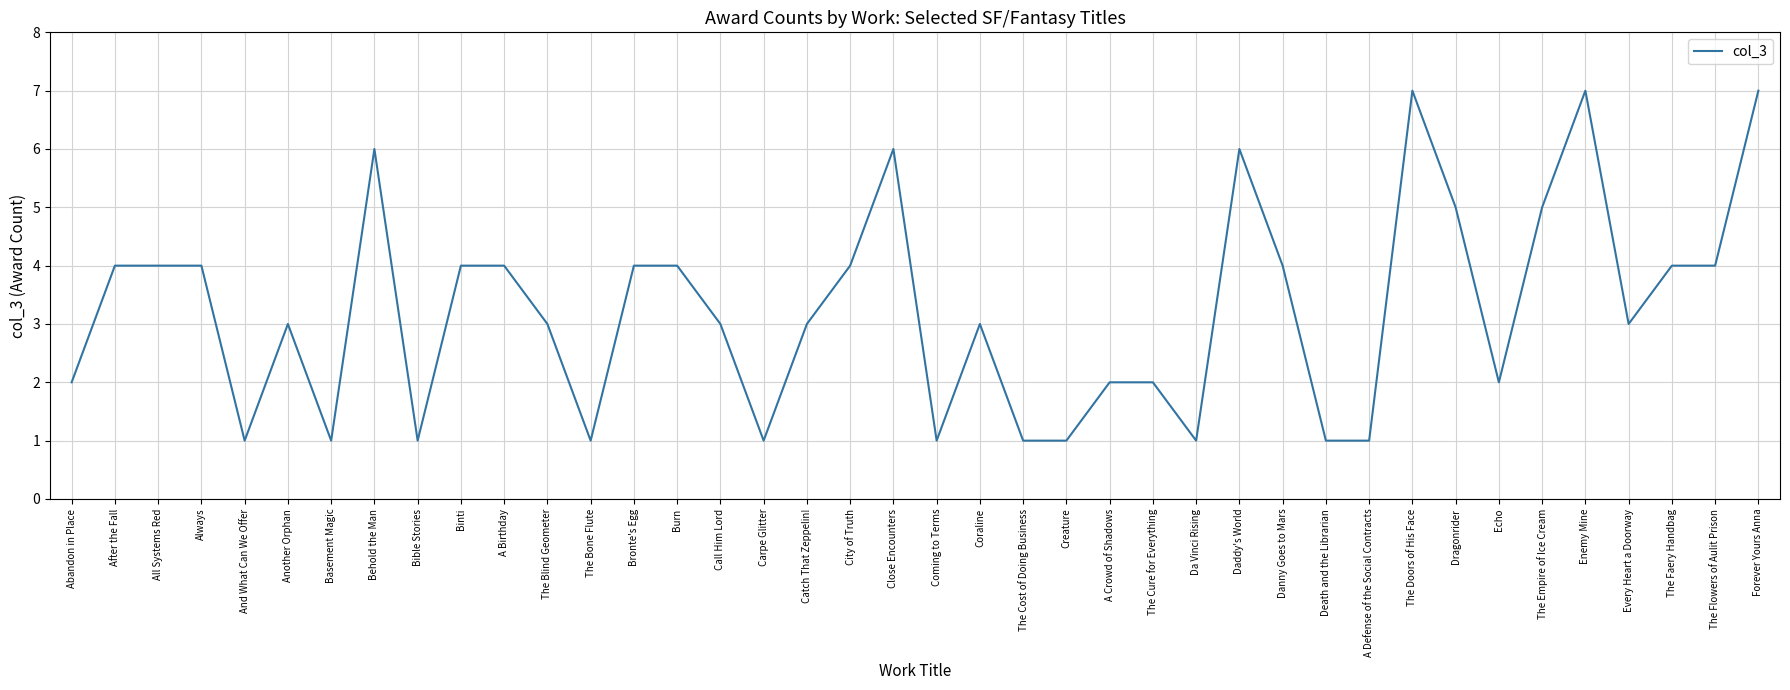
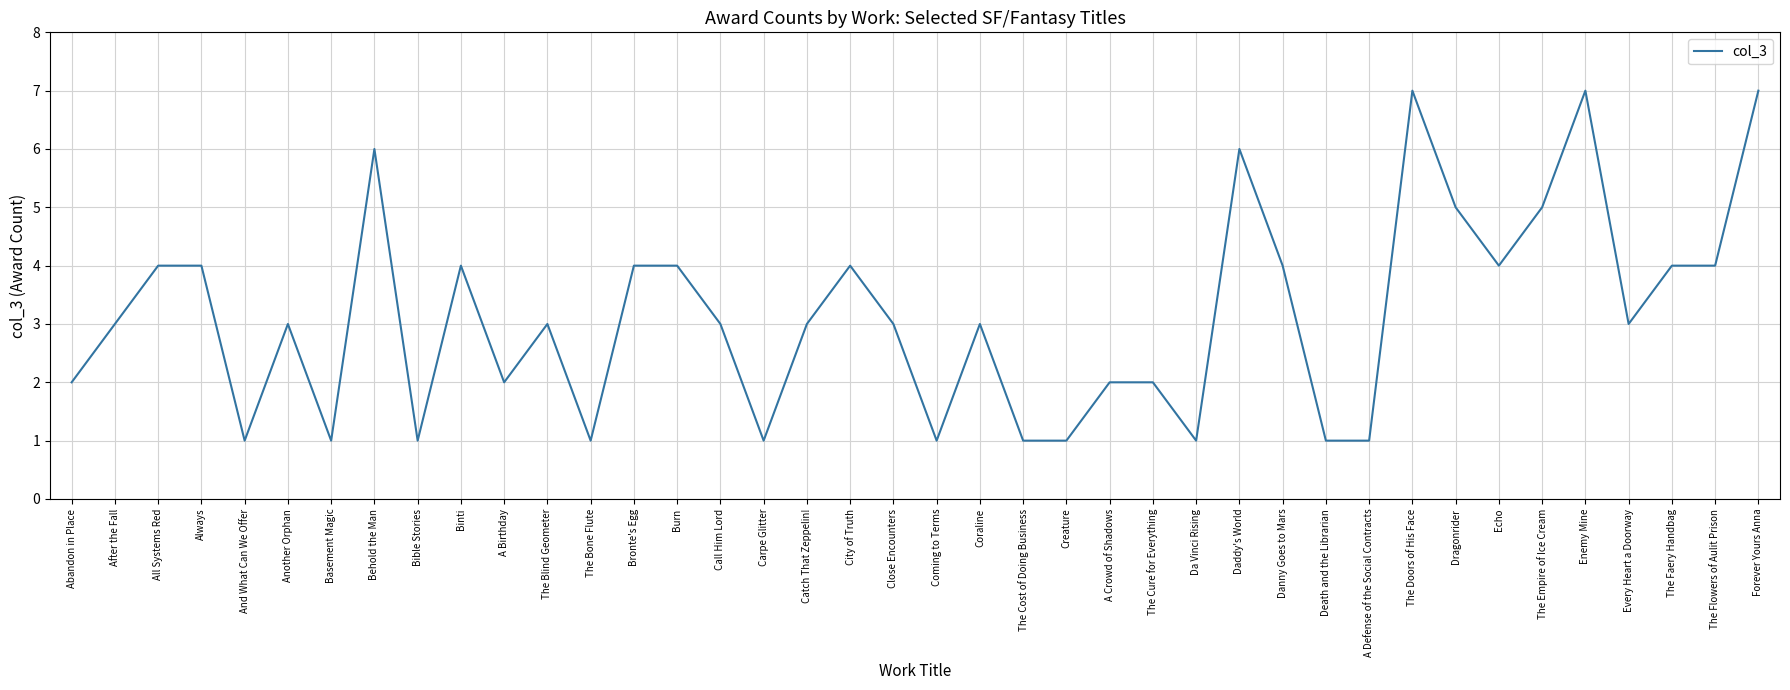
After the Fall: 4 -> 3
A Birthday: 4 -> 2
Close Encounters: 6 -> 3
Echo: 2 -> 4
